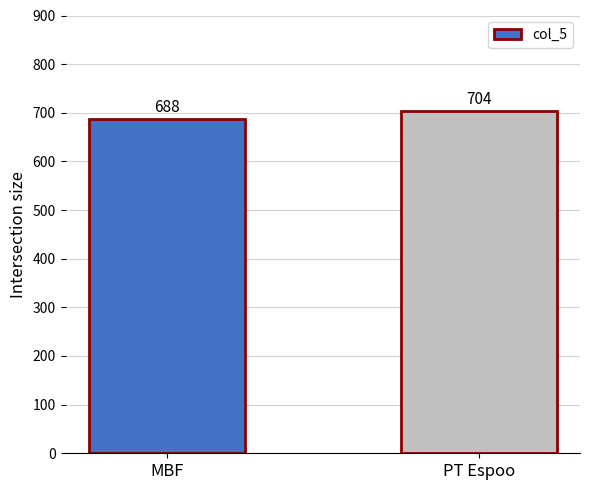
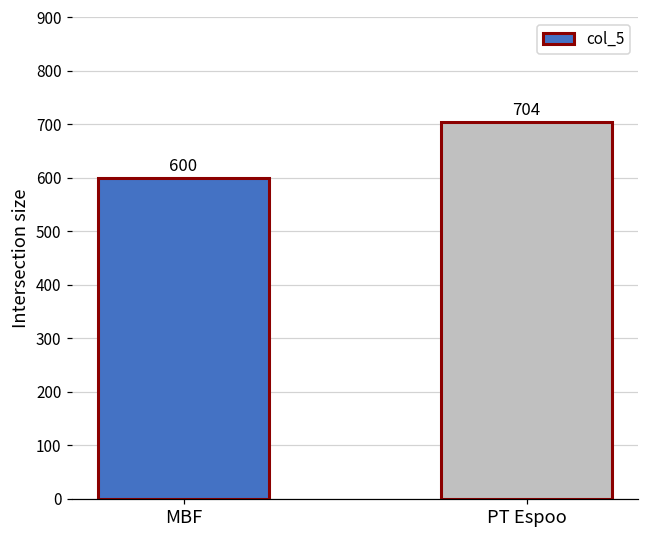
MBF: 688 -> 600
